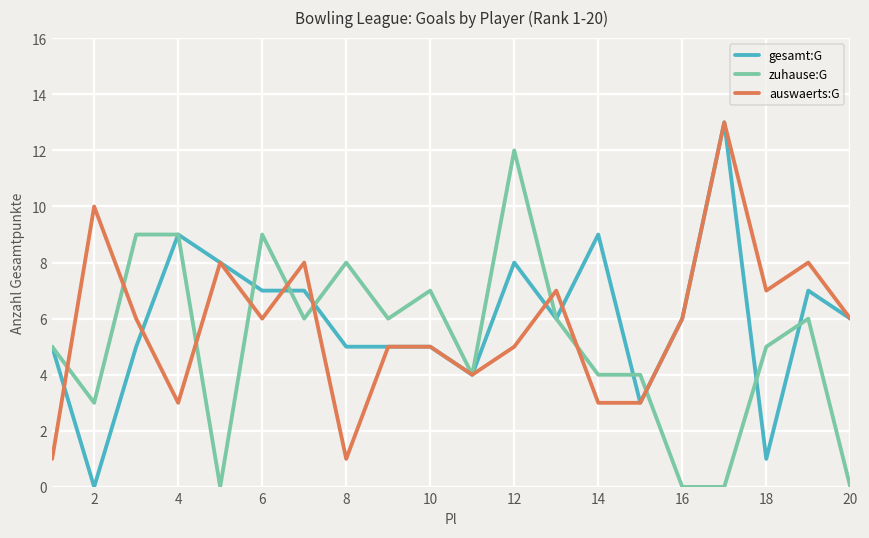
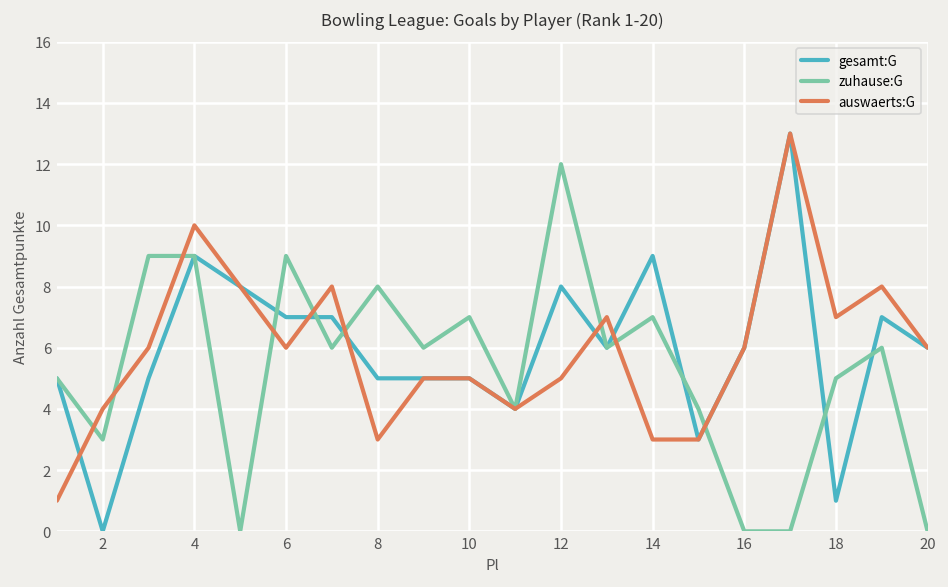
auswaerts:G, 2: 10 -> 4
auswaerts:G, 4: 3 -> 10
auswaerts:G, 8: 1 -> 3
zuhause:G, 14: 4 -> 7
